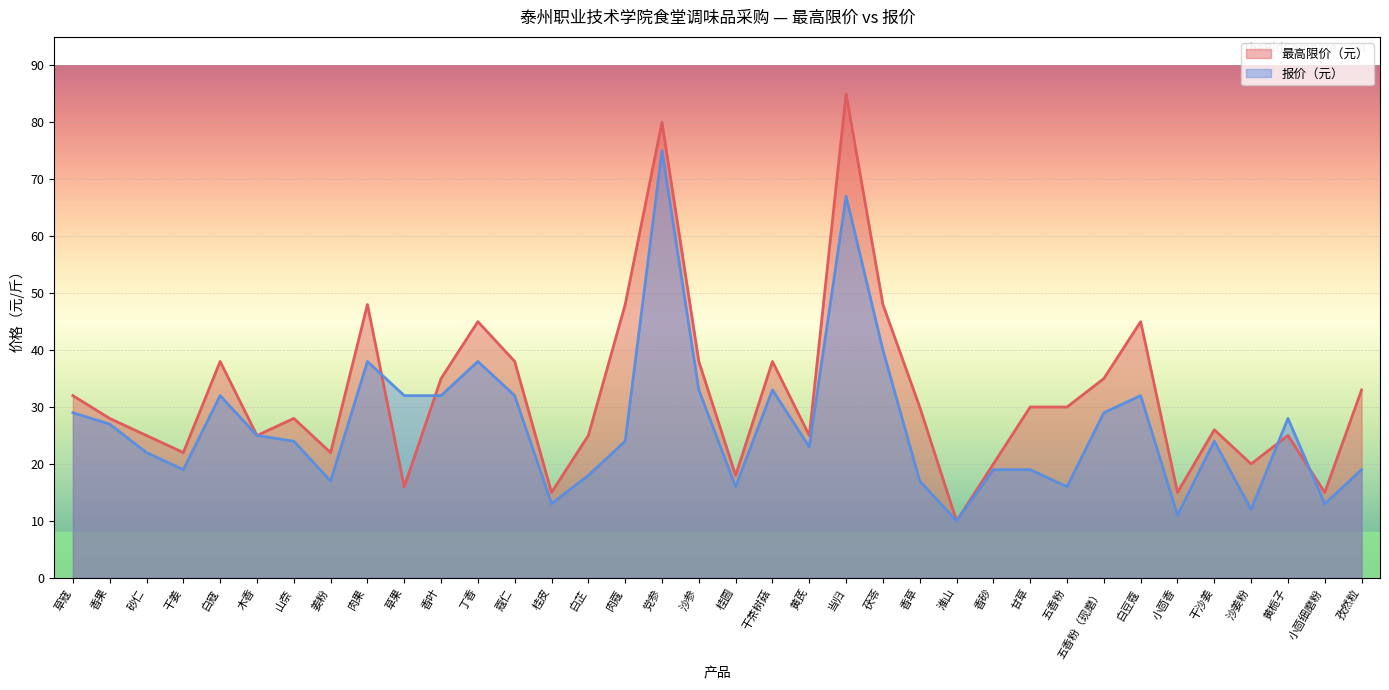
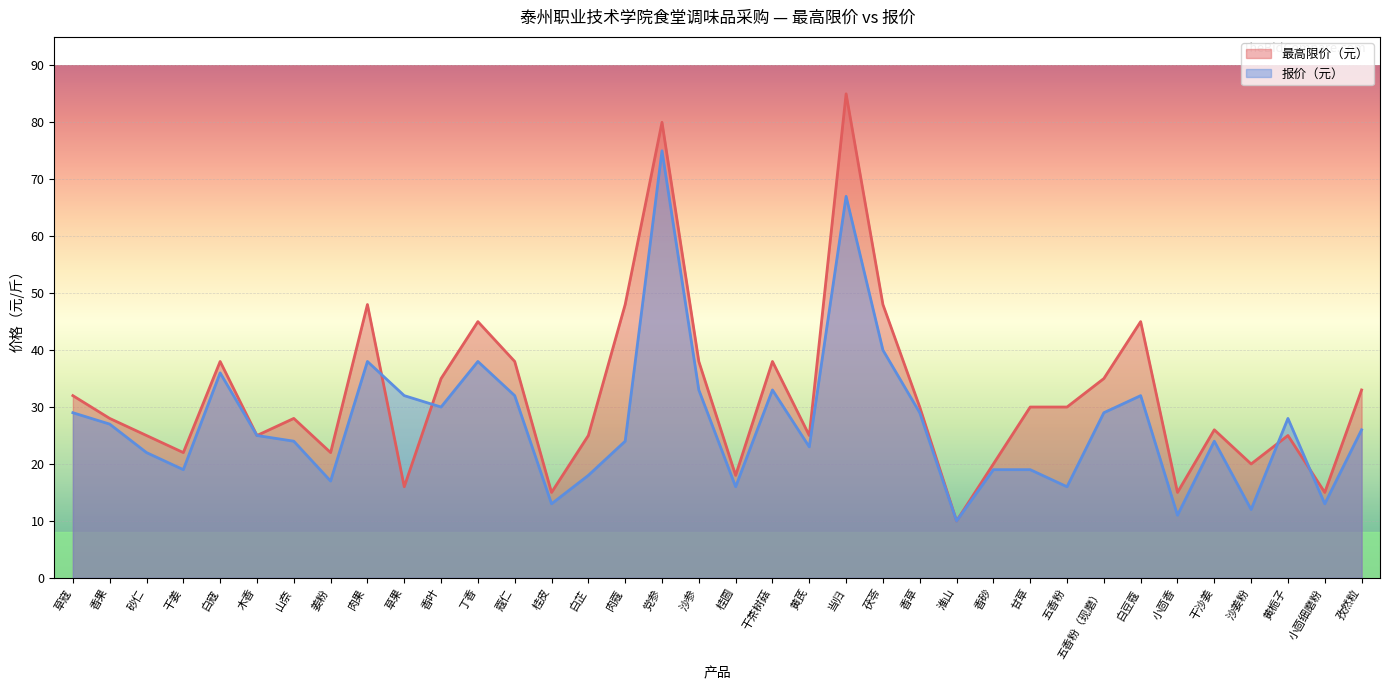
报价（元）, 白寇: 32 -> 36
报价（元）, 香叶: 32 -> 30
报价（元）, 香草: 17 -> 29
报价（元）, 孜然粒: 19 -> 26
